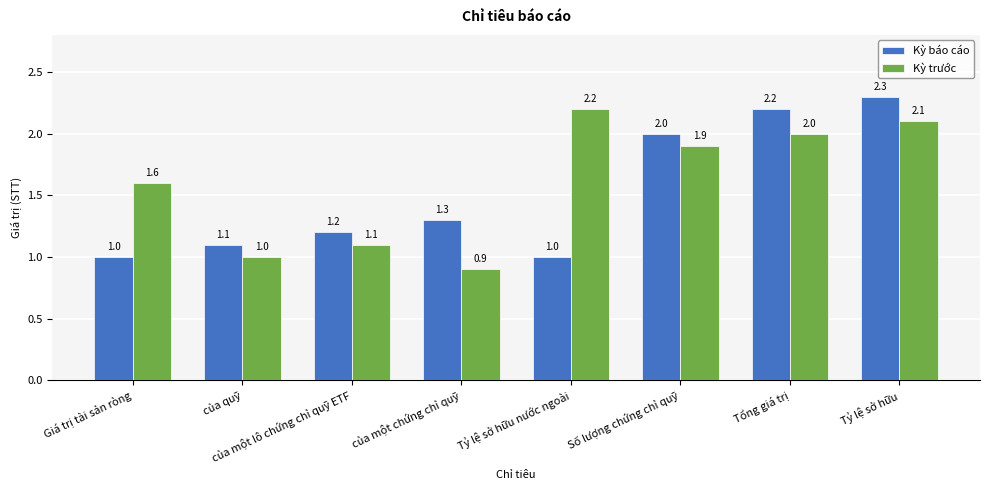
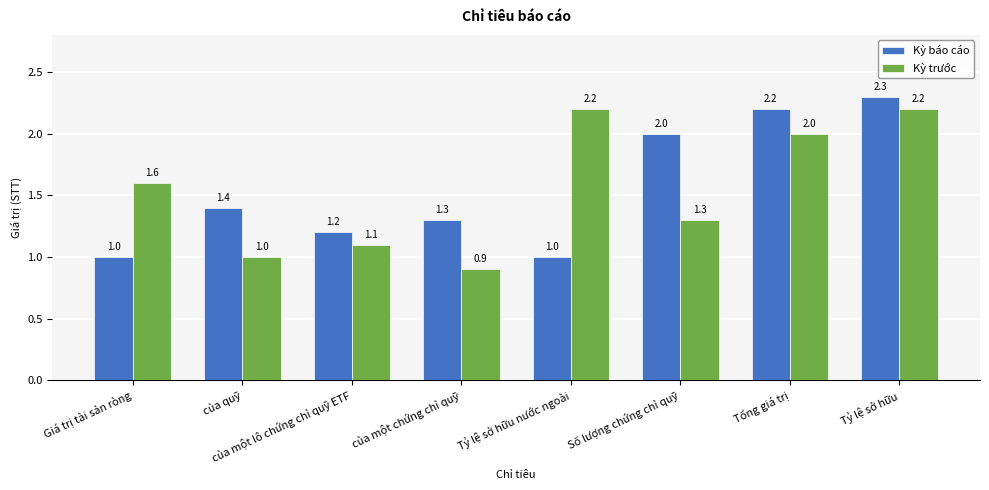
Kỳ báo cáo, của quỹ: 1.1 -> 1.4
Kỳ trước, Số lượng chứng chỉ quỹ: 1.9 -> 1.3
Kỳ trước, Tỷ lệ sở hữu: 2.1 -> 2.2
